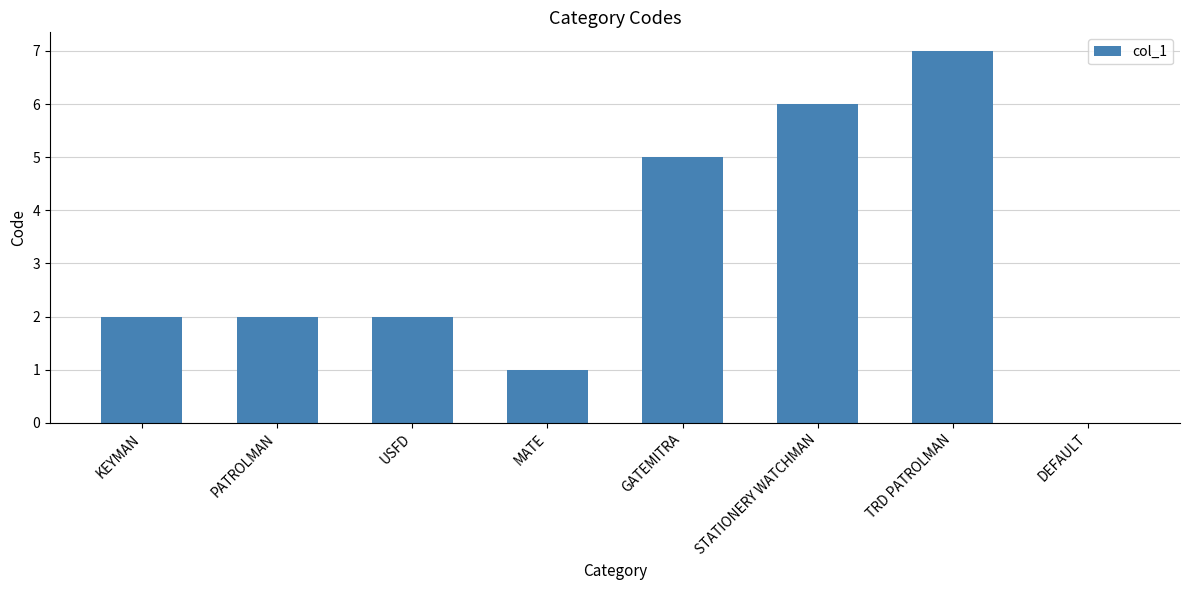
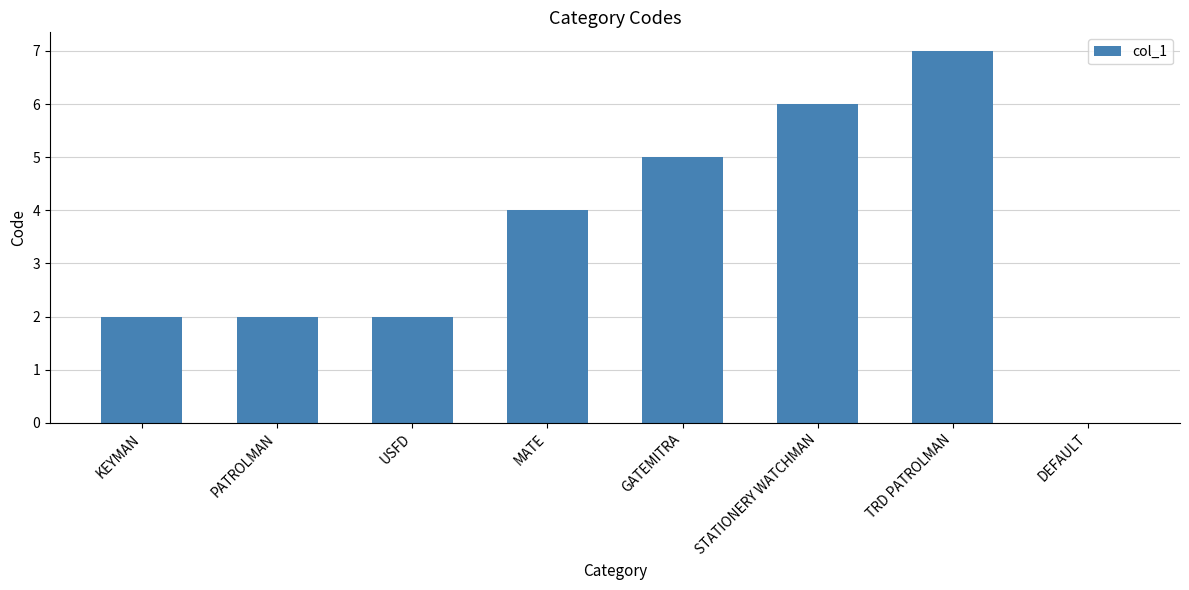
MATE: 1 -> 4
